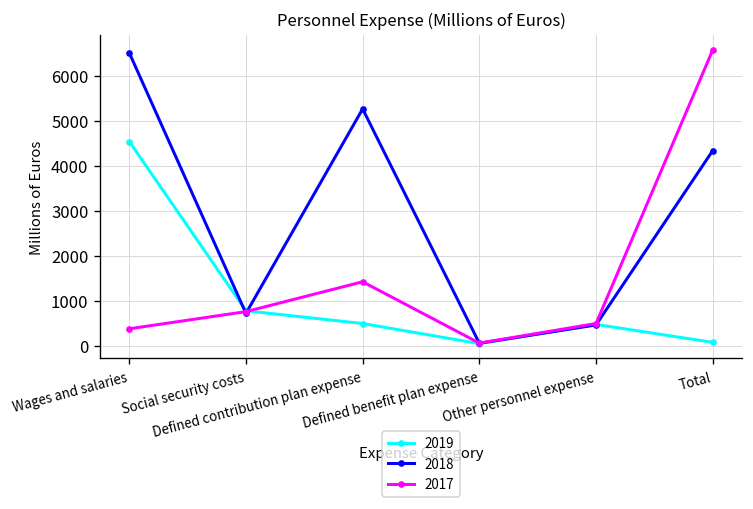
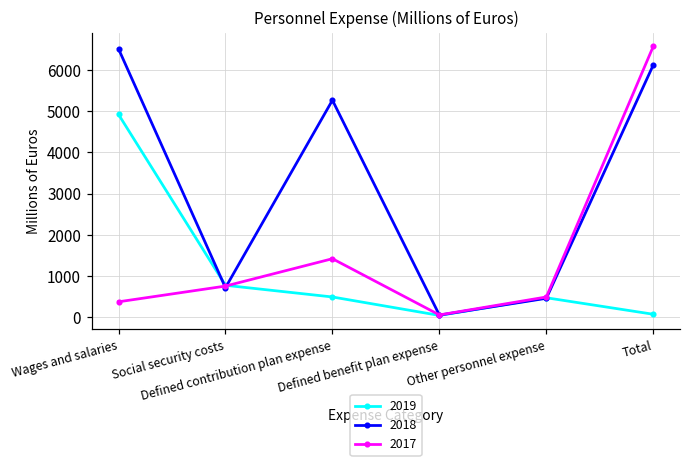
2019, Wages and salaries: 4500 -> 4900
2018, Total: 4300 -> 6100
